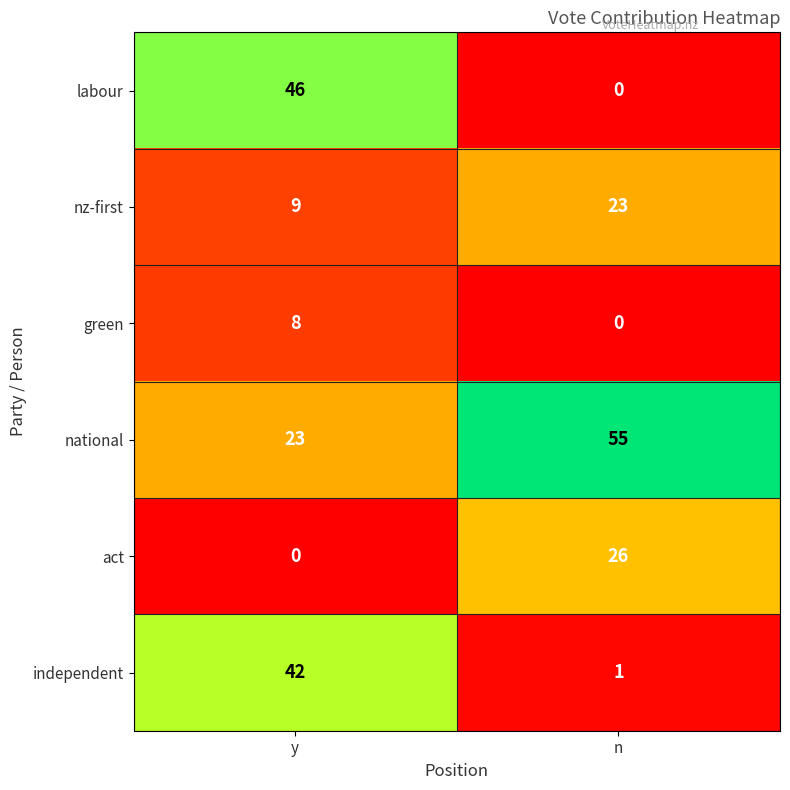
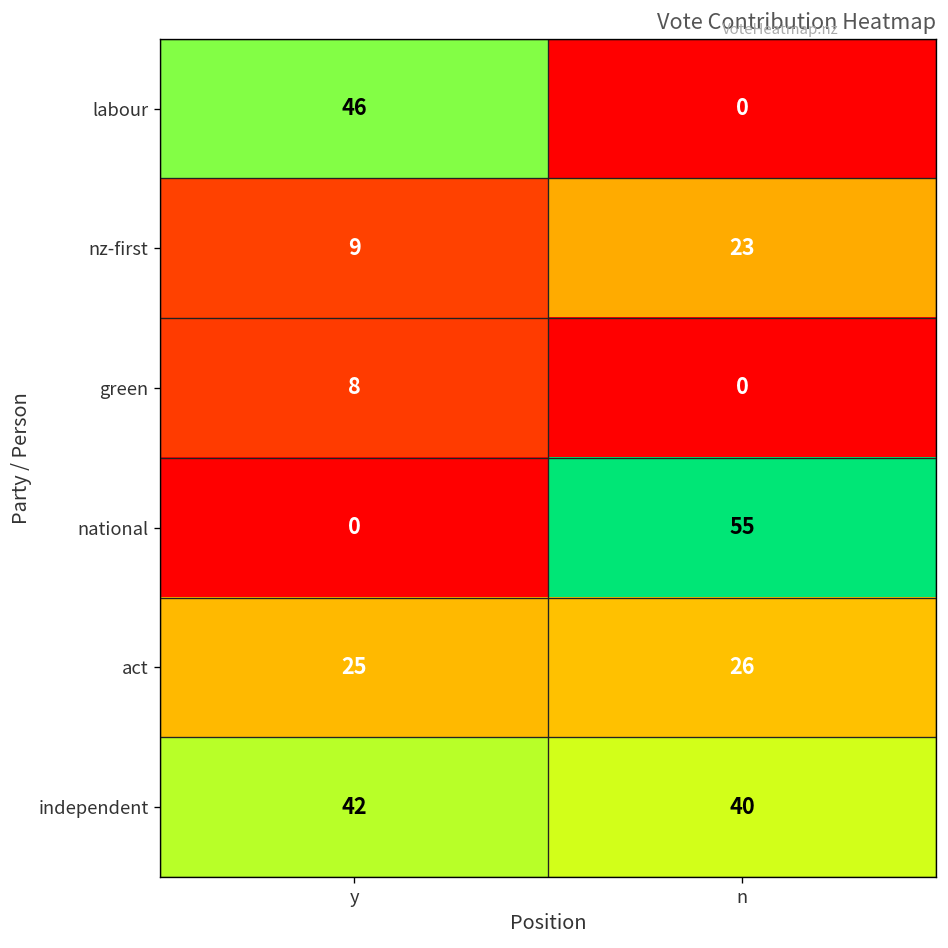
national, y: 23 -> 0
act, y: 0 -> 25
independent, n: 1 -> 40
